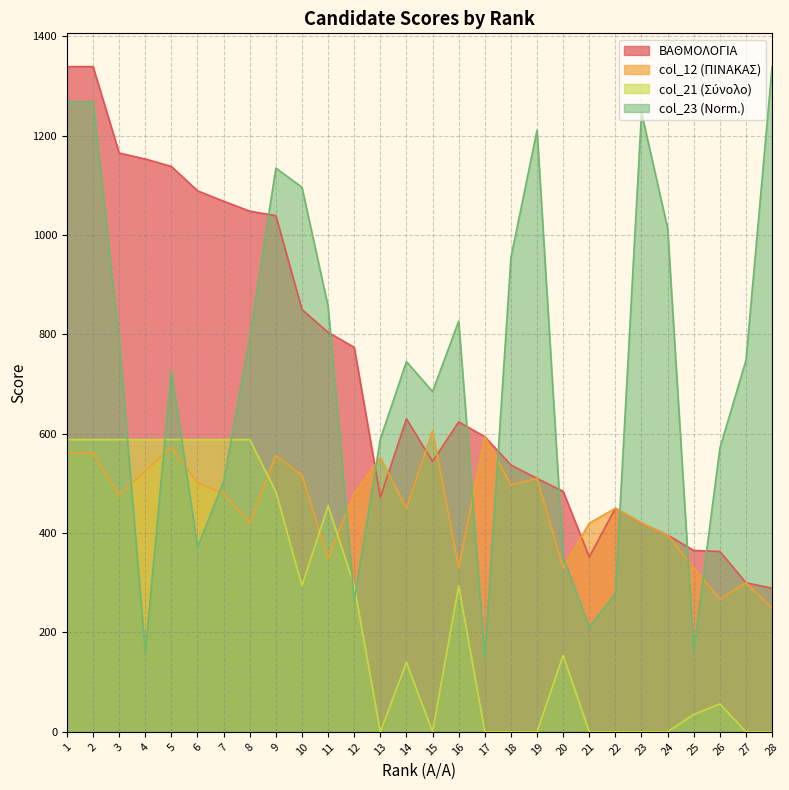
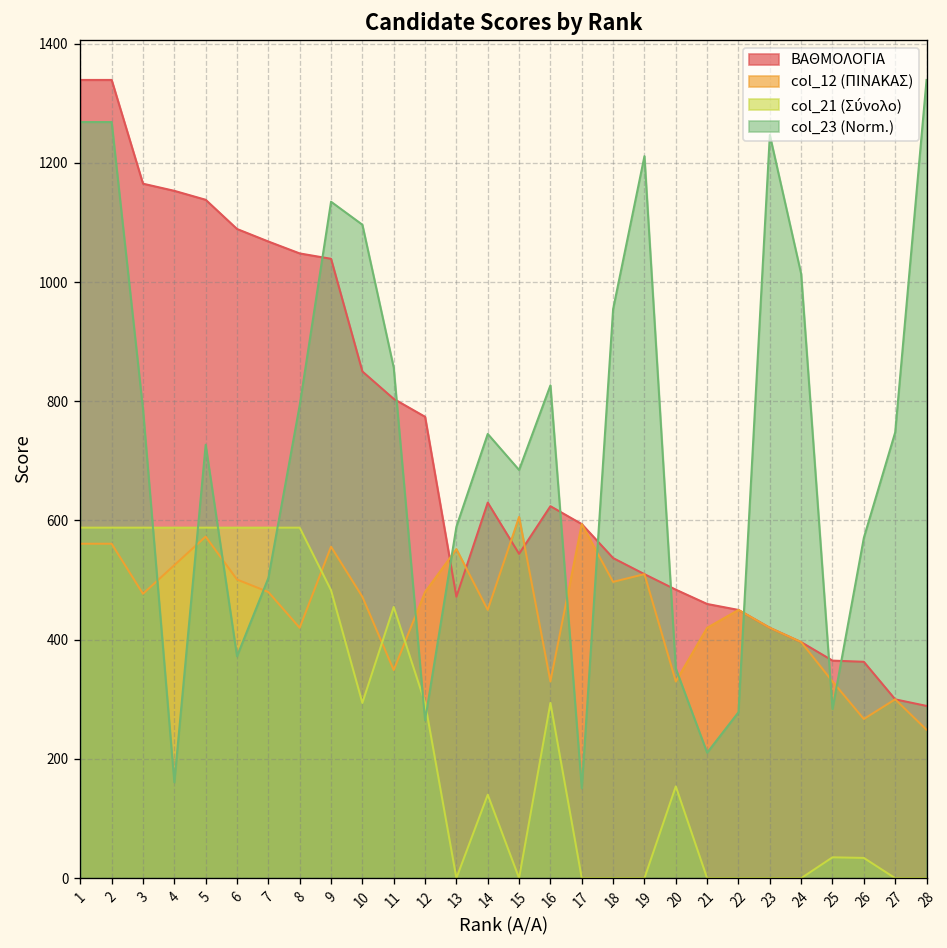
col_12 (ΠΙΝΑΚΑΣ), 10: 520 -> 470
ΒΑΘΜΟΛΟΓΙΑ, 21: 350 -> 460
col_23 (Norm.), 25: 160 -> 280
col_21 (Σύνολο), 26: 60 -> 30
